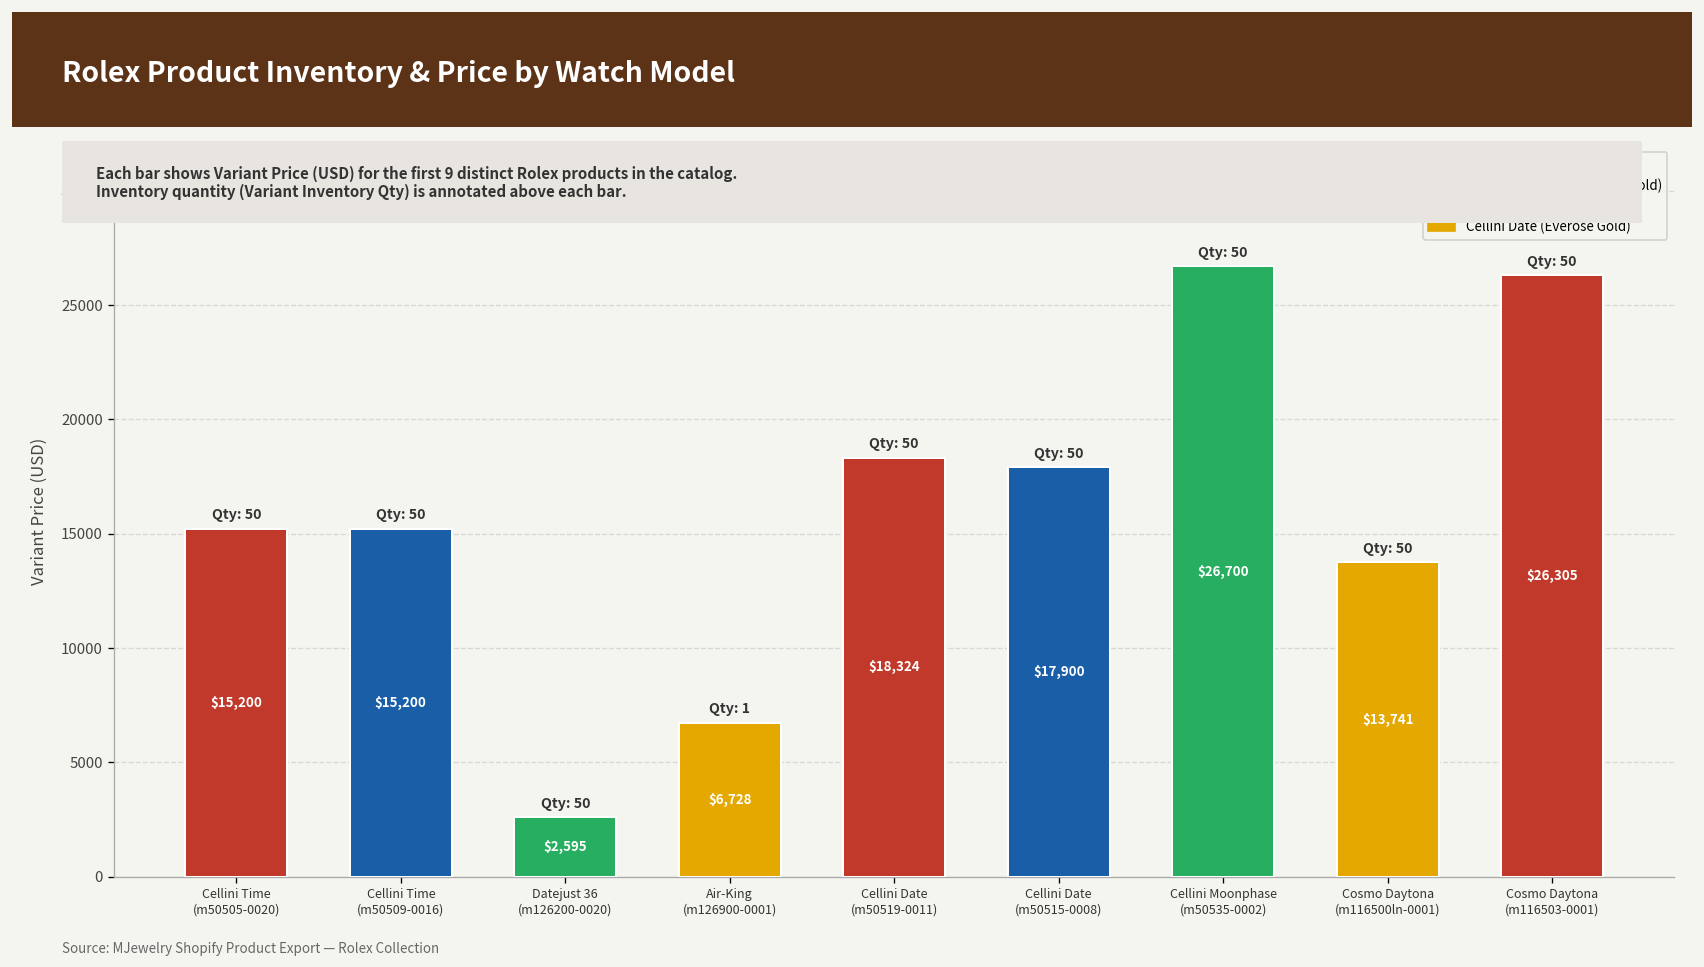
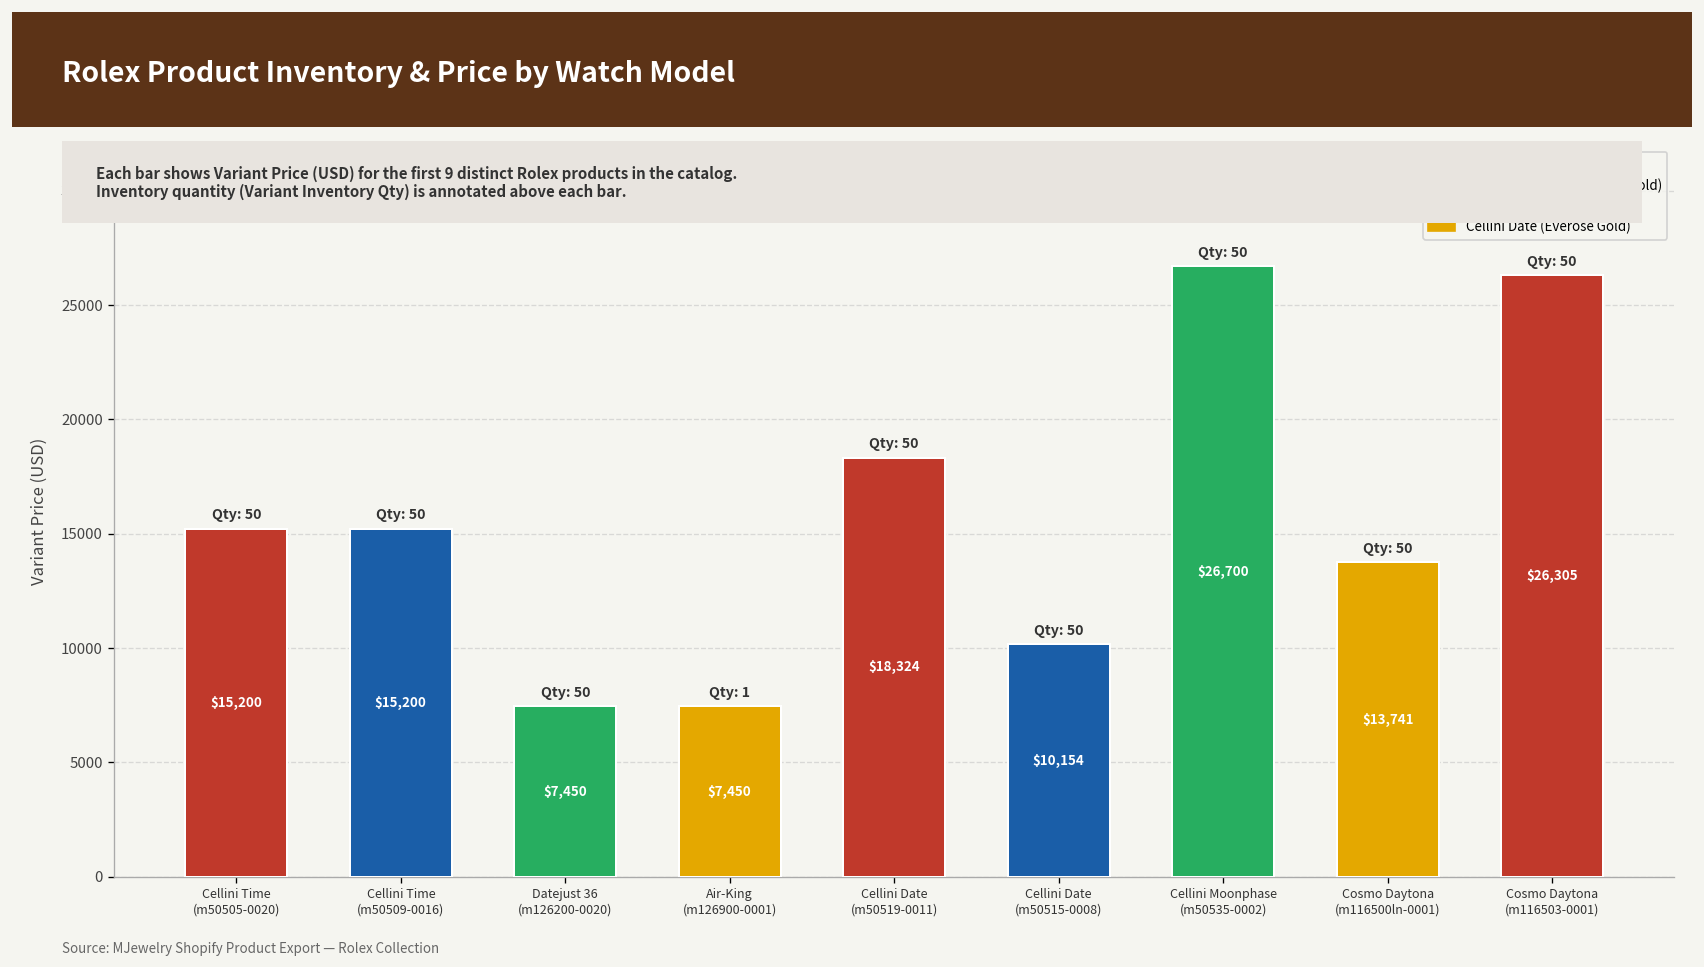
Datejust 36 (m126200-0020): $2,595 -> $7,450
Air-King (m126900-0001): $6,728 -> $7,450
Cellini Date (m50515-0008): $17,900 -> $10,154
